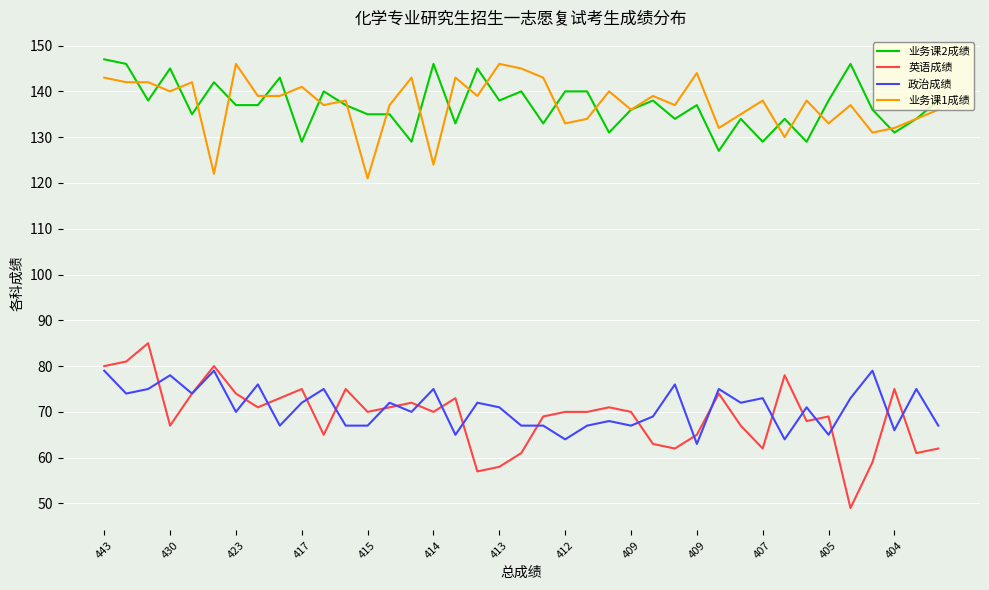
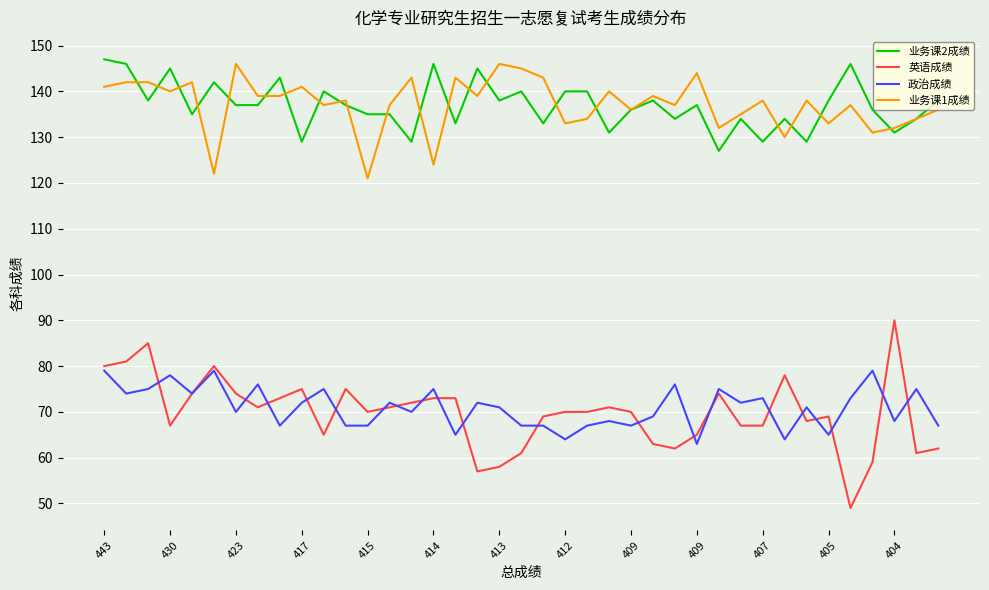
业务课1成绩, 443: 143 -> 141
英语成绩, 414: 70 -> 73
英语成绩, 407: 62 -> 67
英语成绩, 404: 75 -> 90
政治成绩, 404: 66 -> 68
